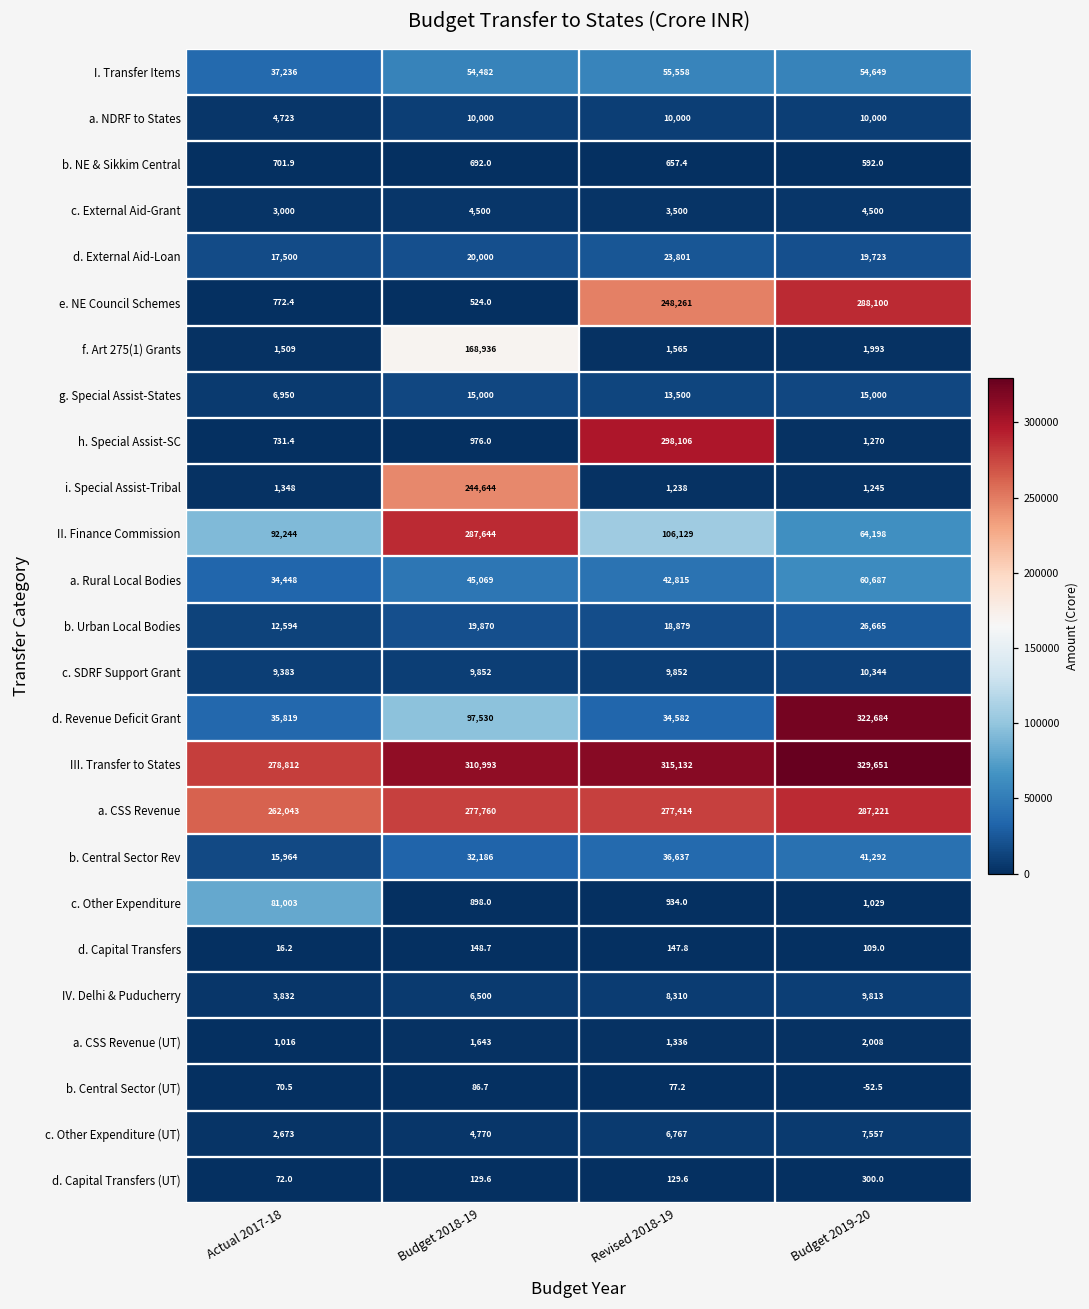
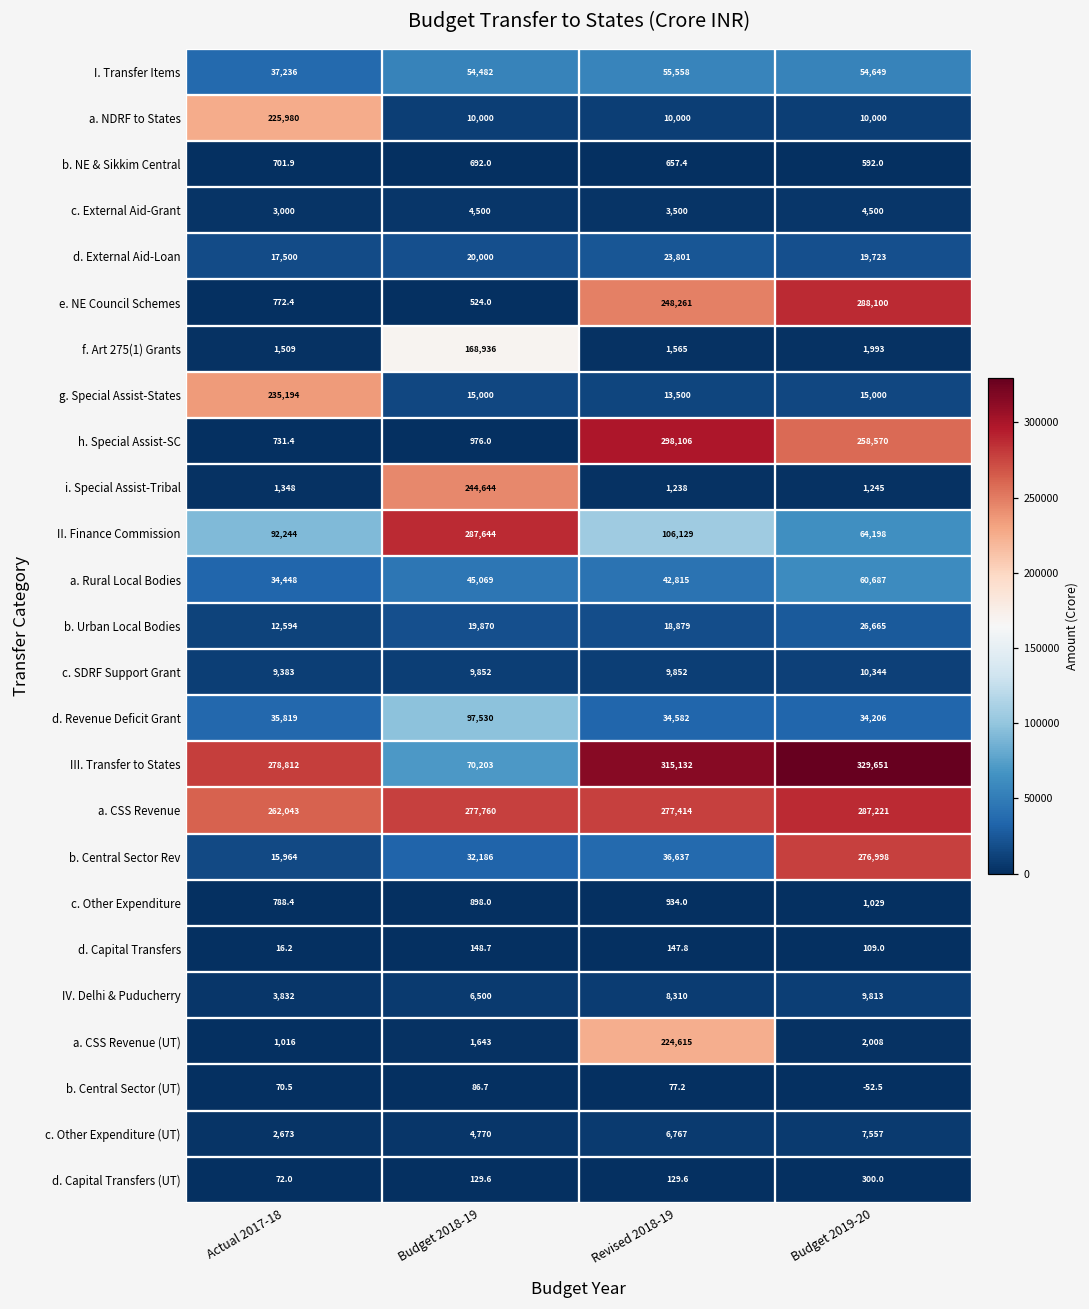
a. NDRF to States, Actual 2017-18: 4,723 -> 225,980
g. Special Assist-States, Actual 2017-18: 6,950 -> 235,194
h. Special Assist-SC, Budget 2019-20: 1,270 -> 258,570
d. Revenue Deficit Grant, Budget 2019-20: 322,684 -> 34,206
III. Transfer to States, Budget 2018-19: 310,993 -> 70,203
b. Central Sector Rev, Budget 2019-20: 41,292 -> 276,998
c. Other Expenditure, Actual 2017-18: 81,003 -> 788.4
a. CSS Revenue (UT), Revised 2018-19: 1,336 -> 224,615
